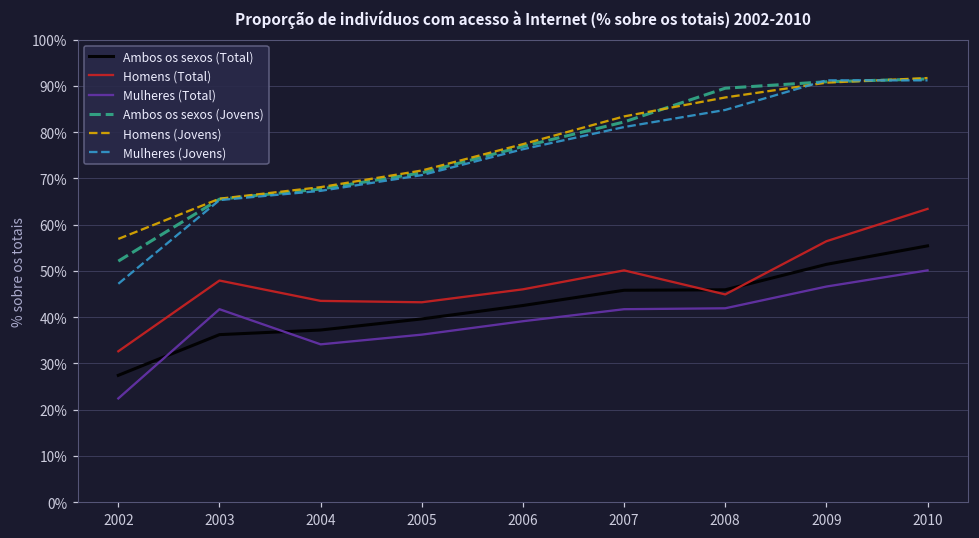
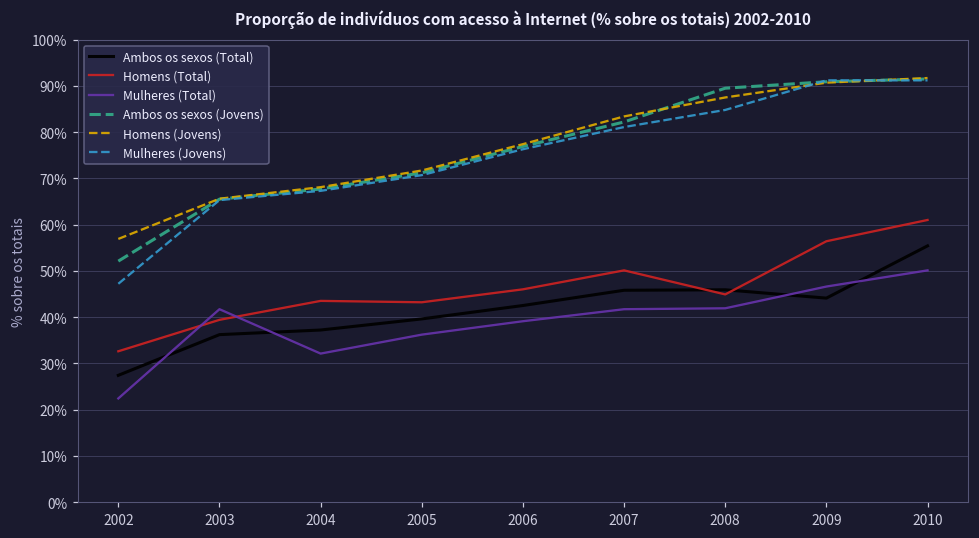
Homens (Total), 2003: 48% -> 39%
Mulheres (Total), 2004: 34% -> 32%
Ambos os sexos (Total), 2009: 51% -> 44%
Homens (Total), 2010: 63% -> 61%
